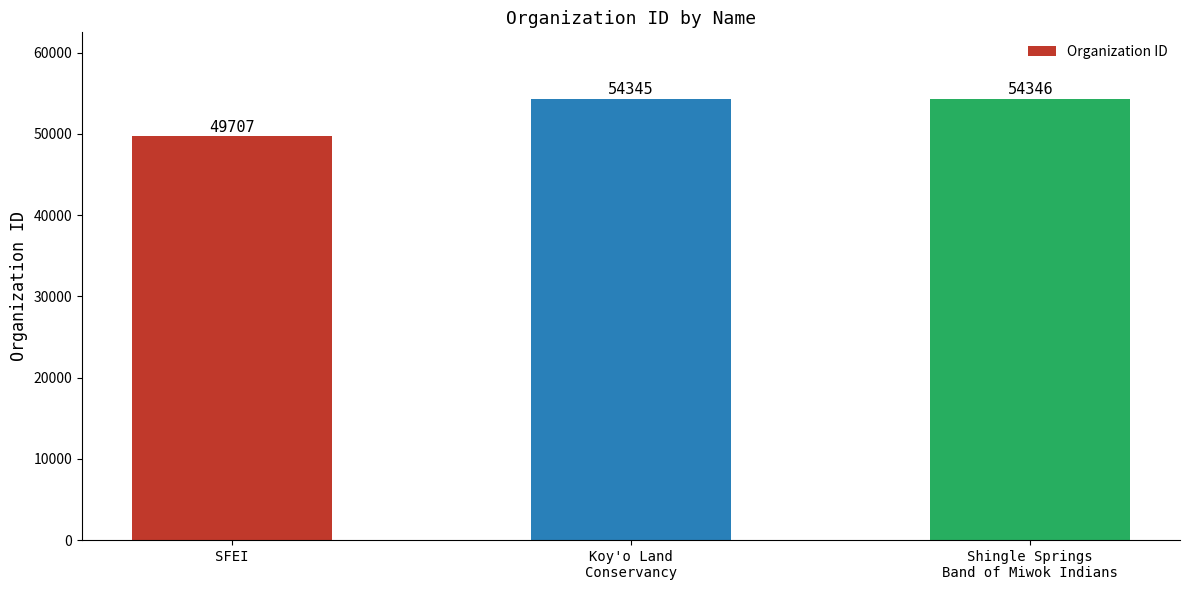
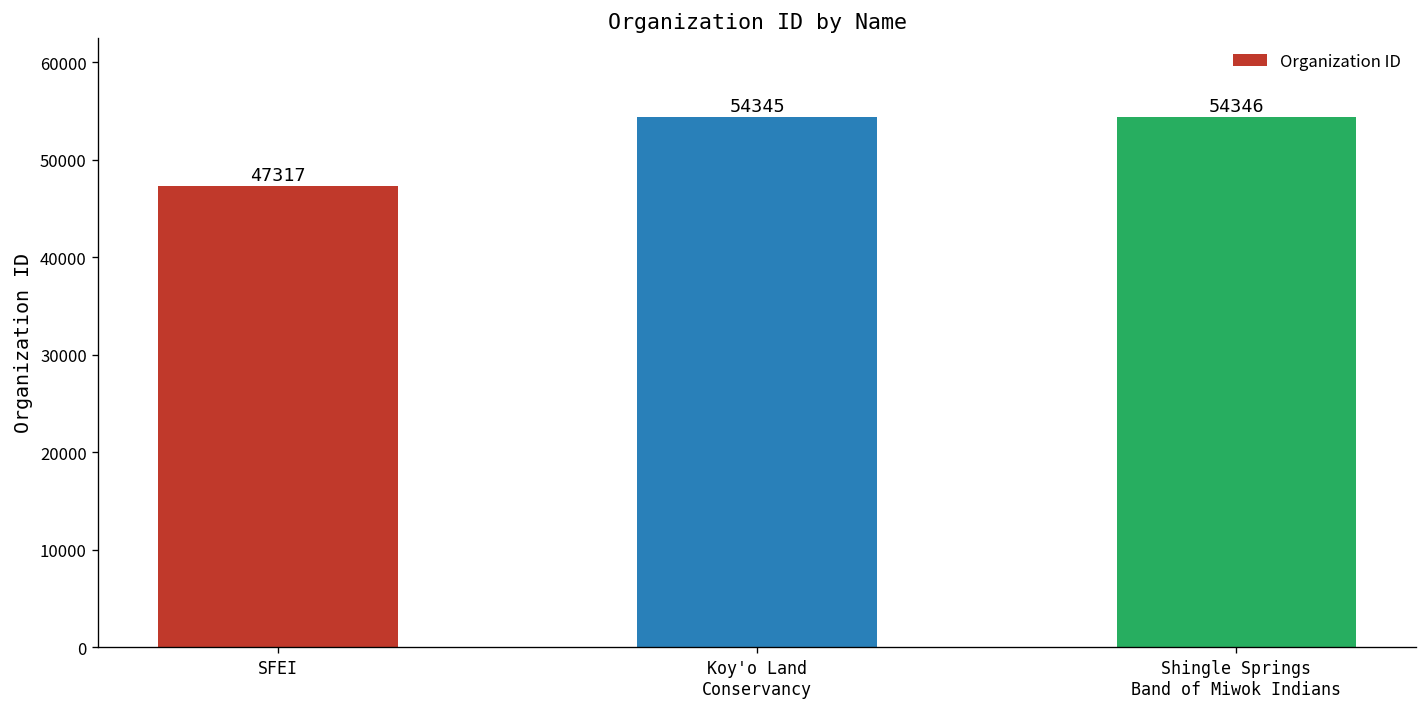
SFEI: 49707 -> 47317
